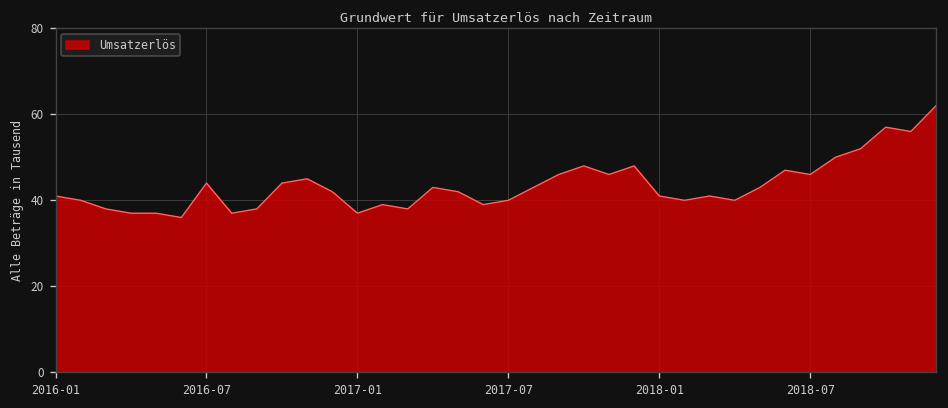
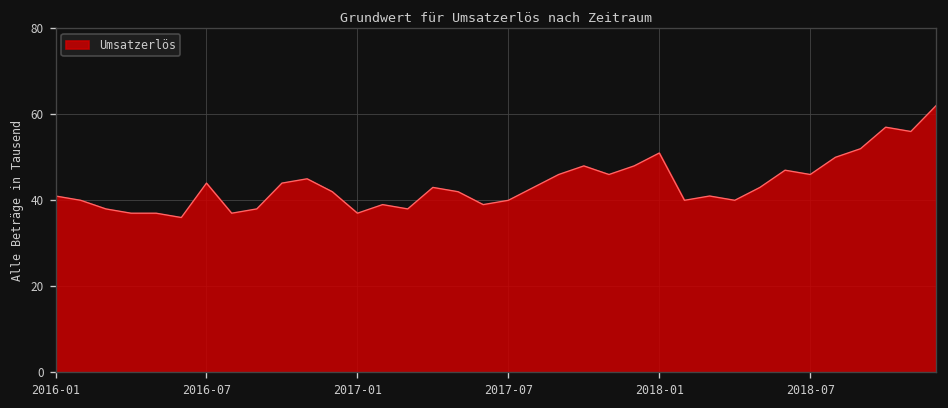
2018-01: 41 -> 51
